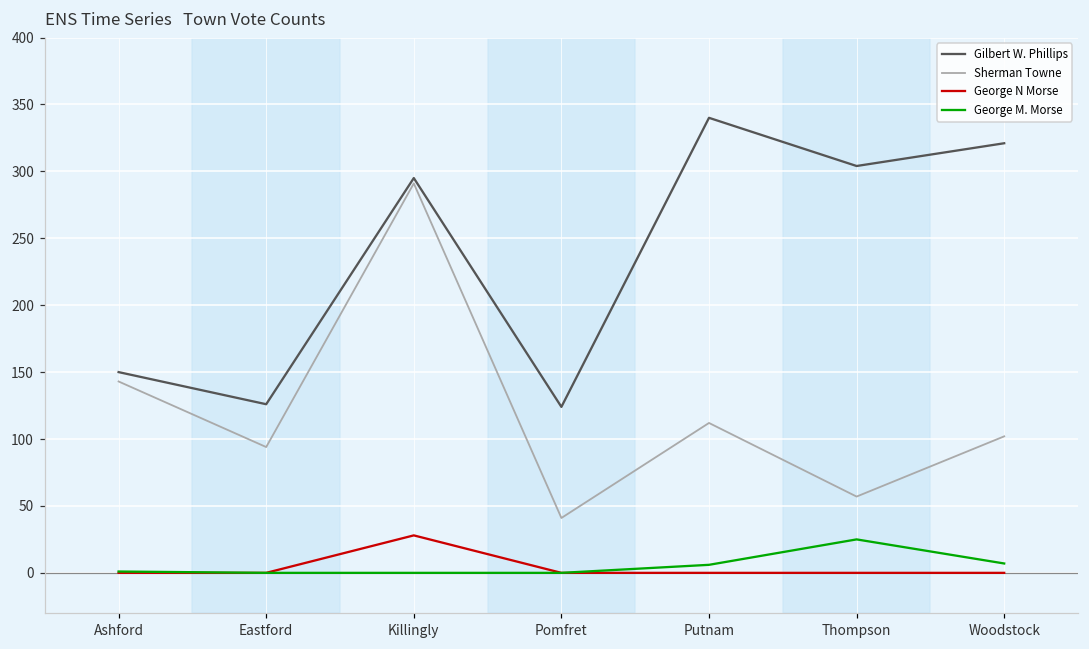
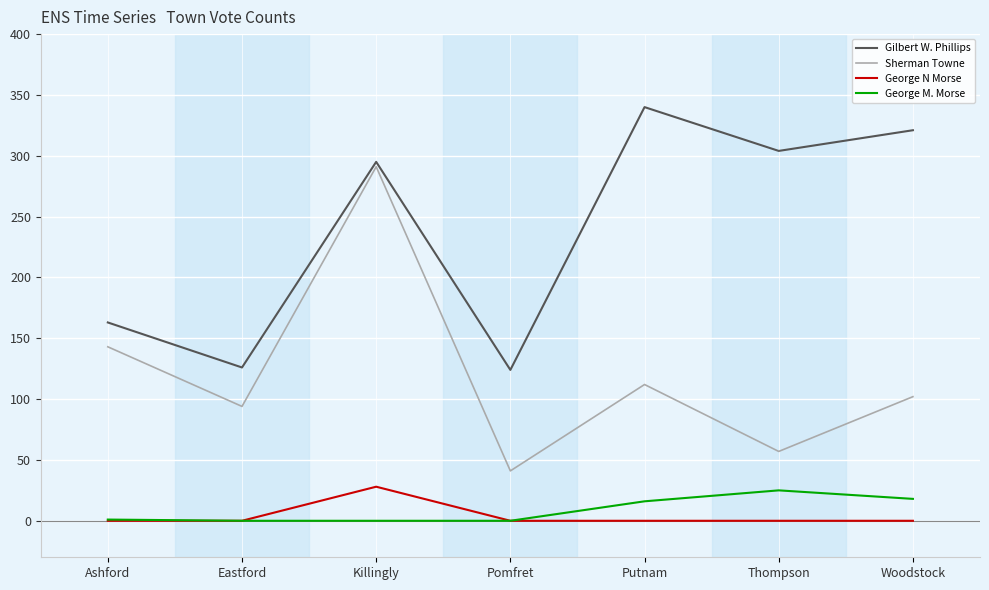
Gilbert W. Phillips, Ashford: 150 -> 163
George M. Morse, Putnam: 6 -> 16
George M. Morse, Woodstock: 7 -> 18
